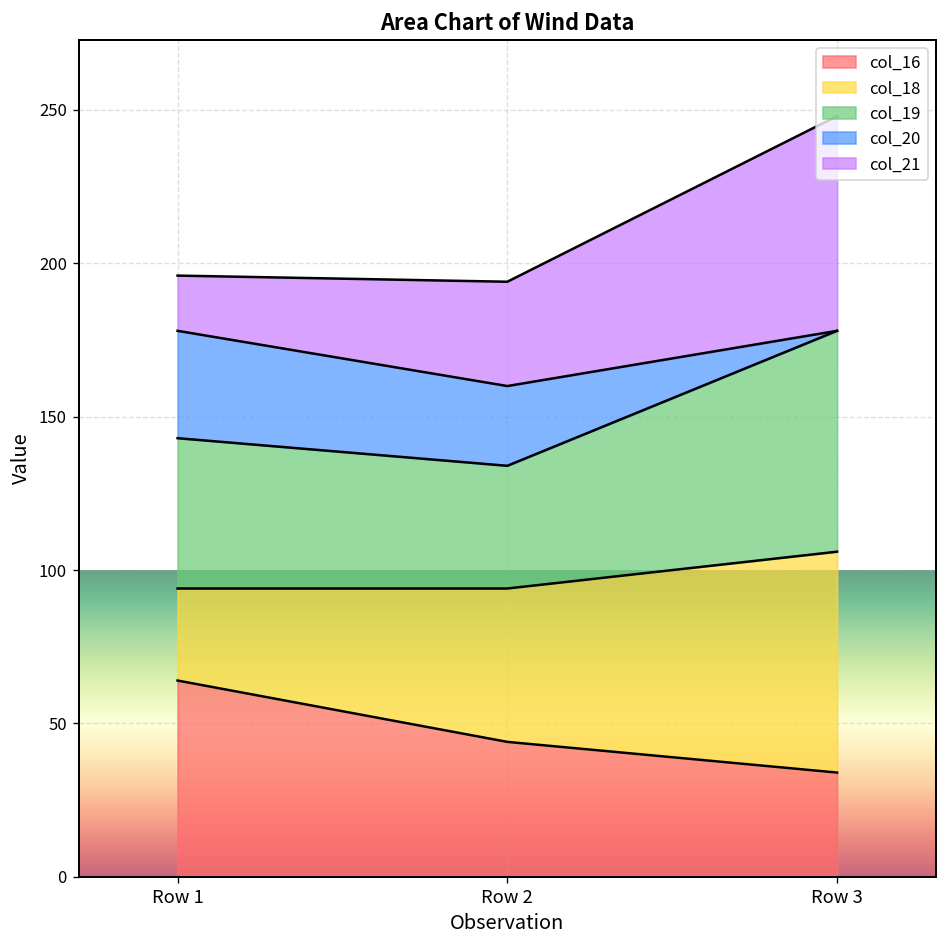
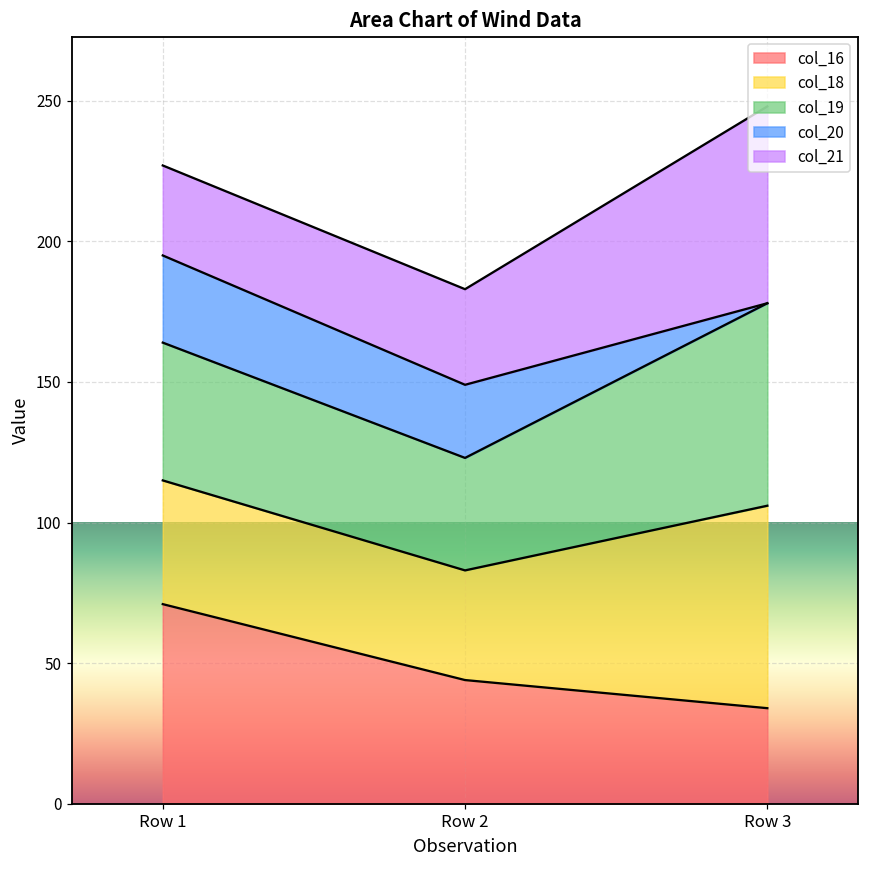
col_16, Row 1: 64 -> 71
col_18, Row 1: 30 -> 44
col_20, Row 1: 35 -> 31
col_21, Row 1: 18 -> 32
col_18, Row 2: 50 -> 39
